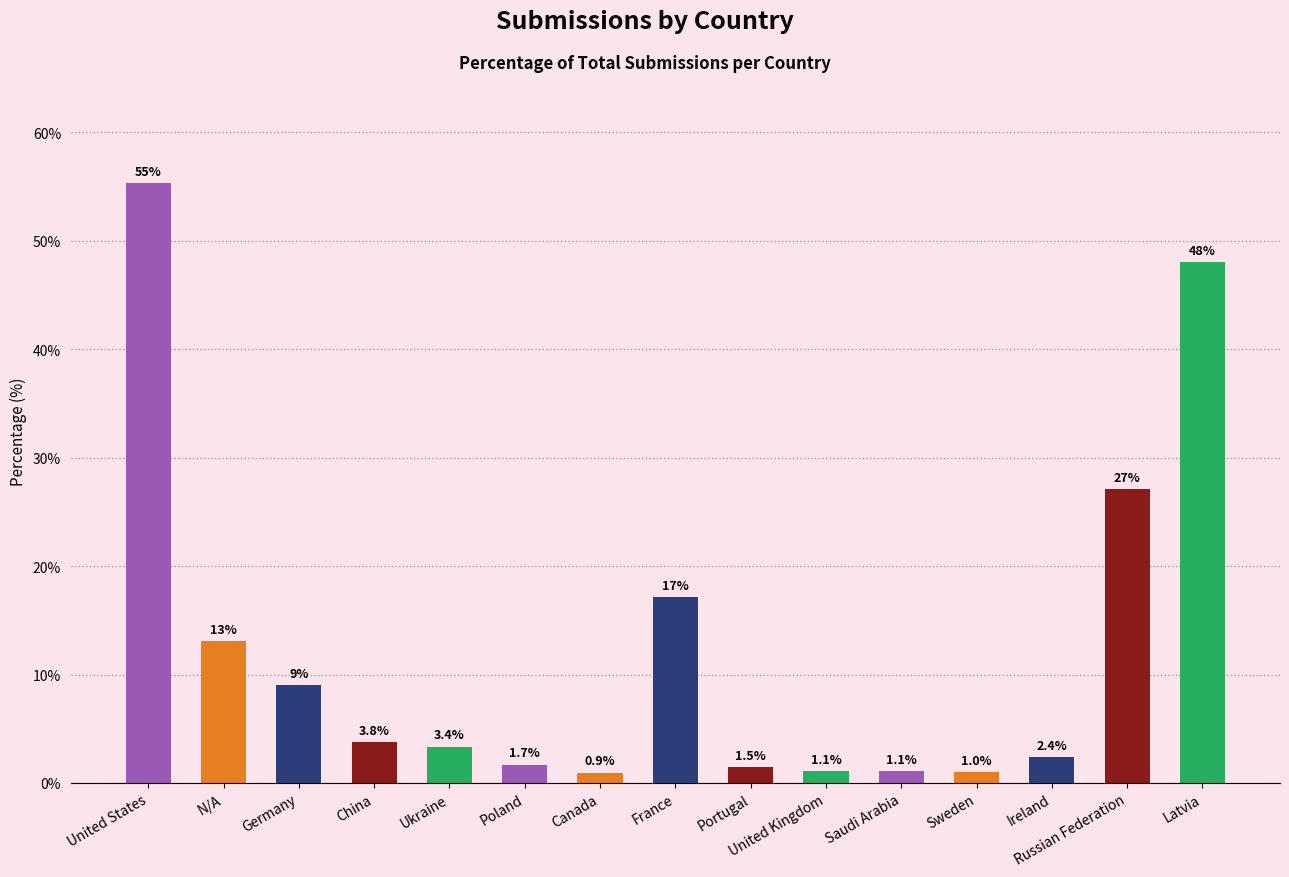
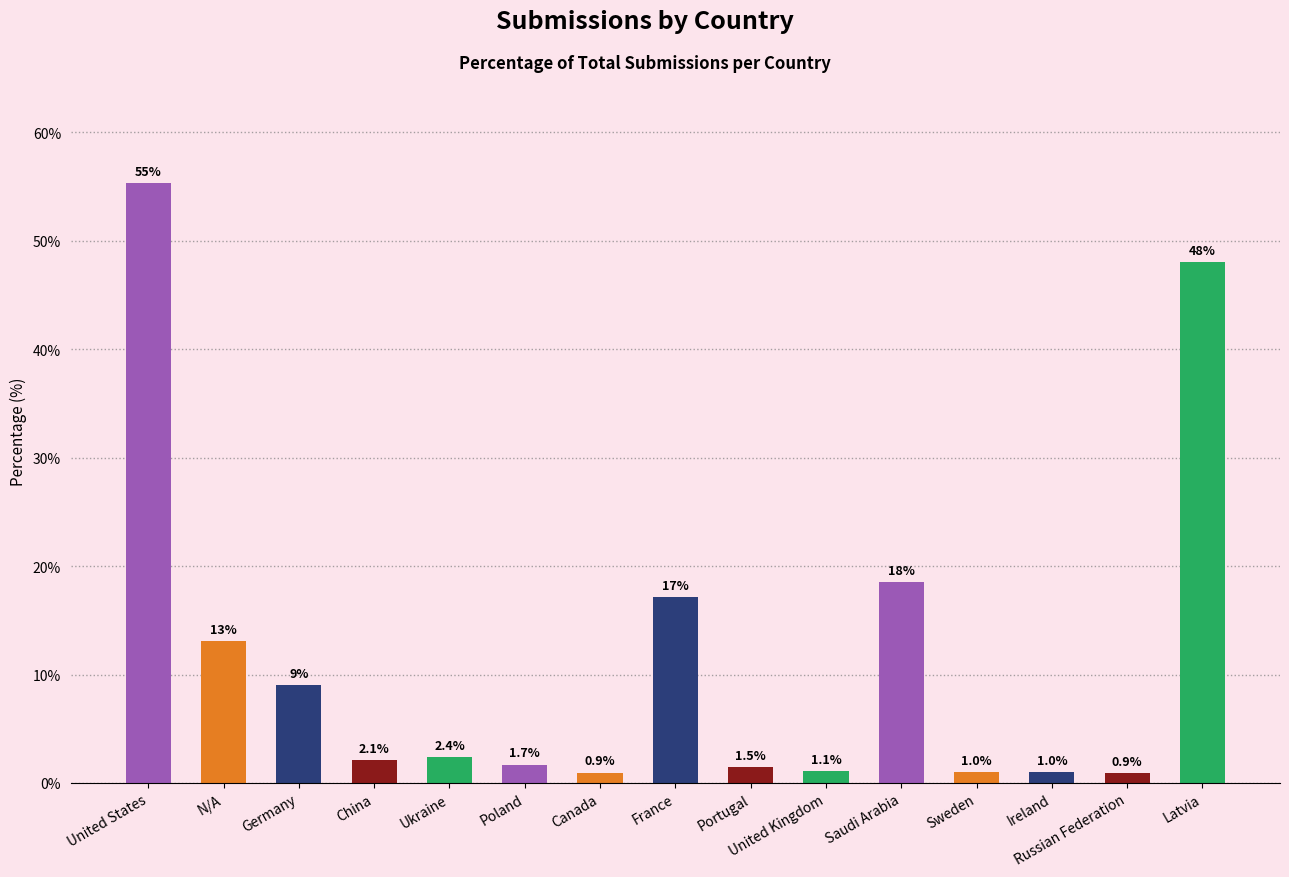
China: 3.8% -> 2.1%
Ukraine: 3.4% -> 2.4%
Saudi Arabia: 1.1% -> 18%
Ireland: 2.4% -> 1.0%
Russian Federation: 27% -> 0.9%
